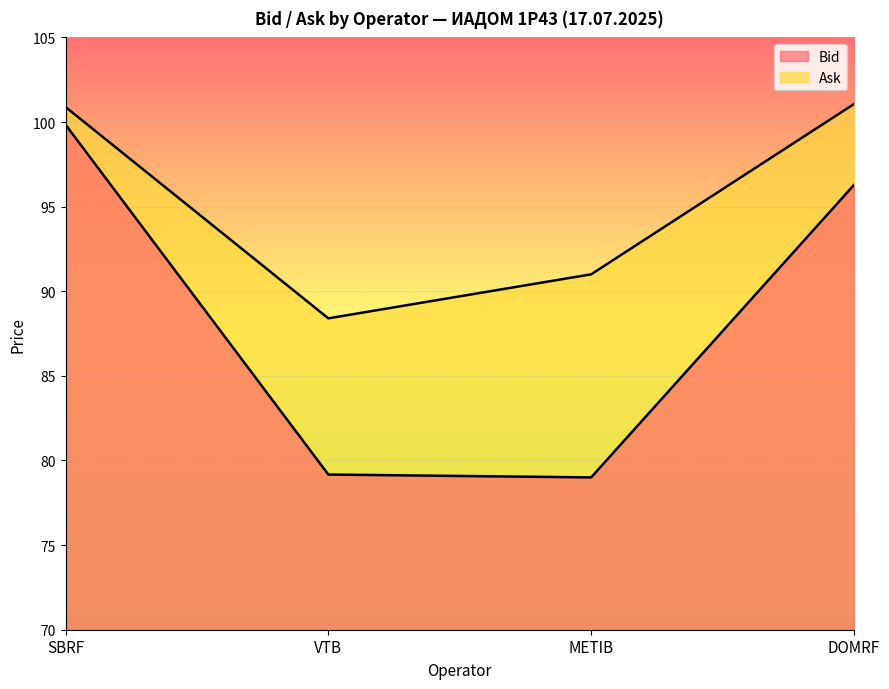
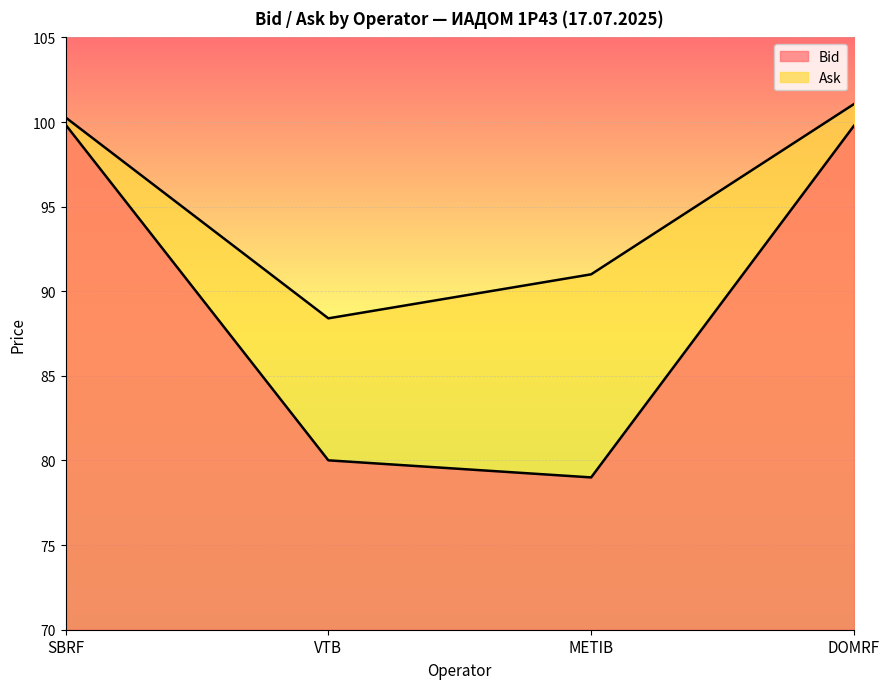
Ask, SBRF: 100.9 -> 100.3
Bid, VTB: 79.2 -> 80.0
Bid, DOMRF: 96.3 -> 99.8
